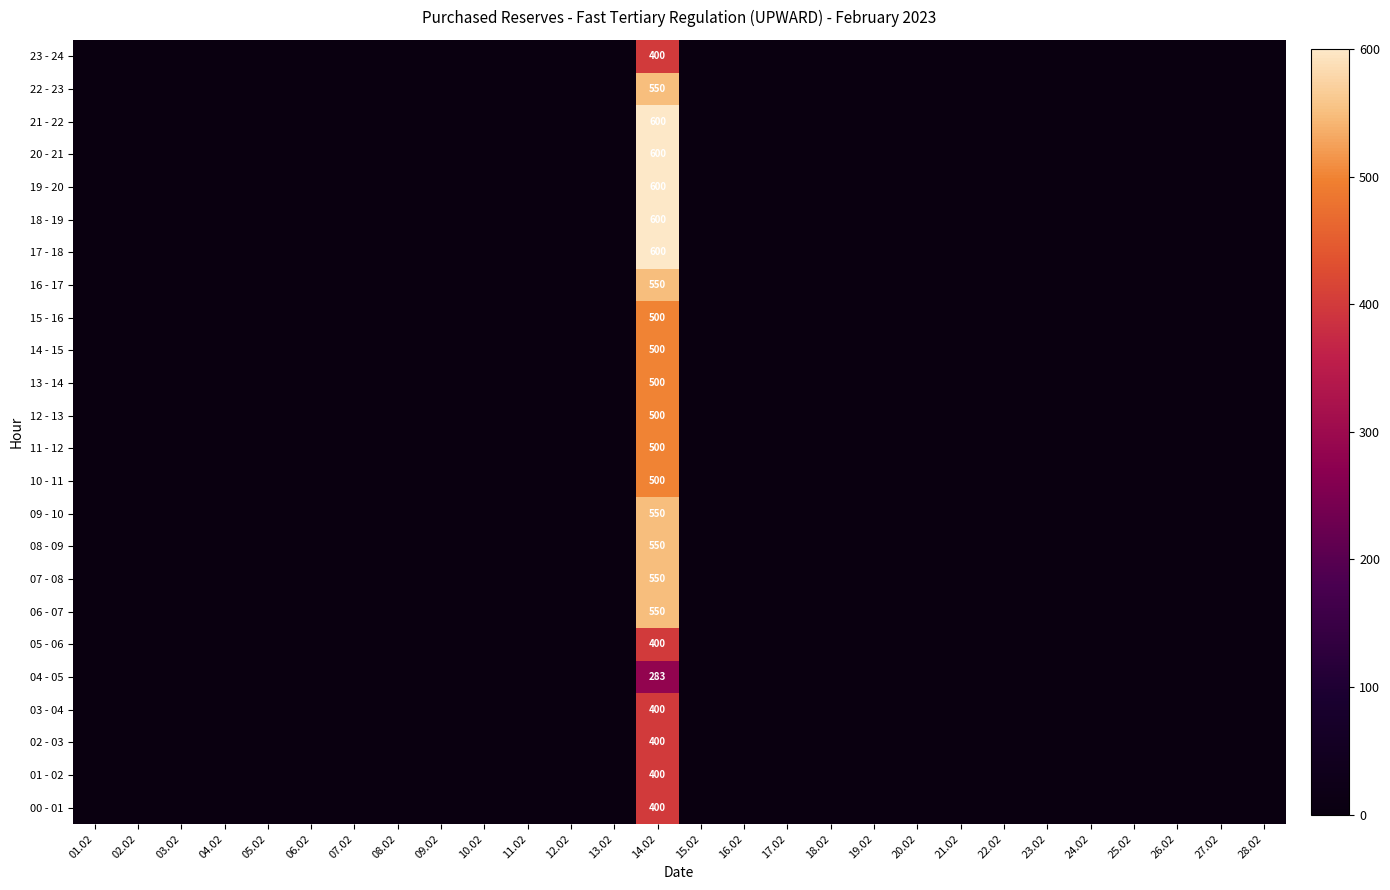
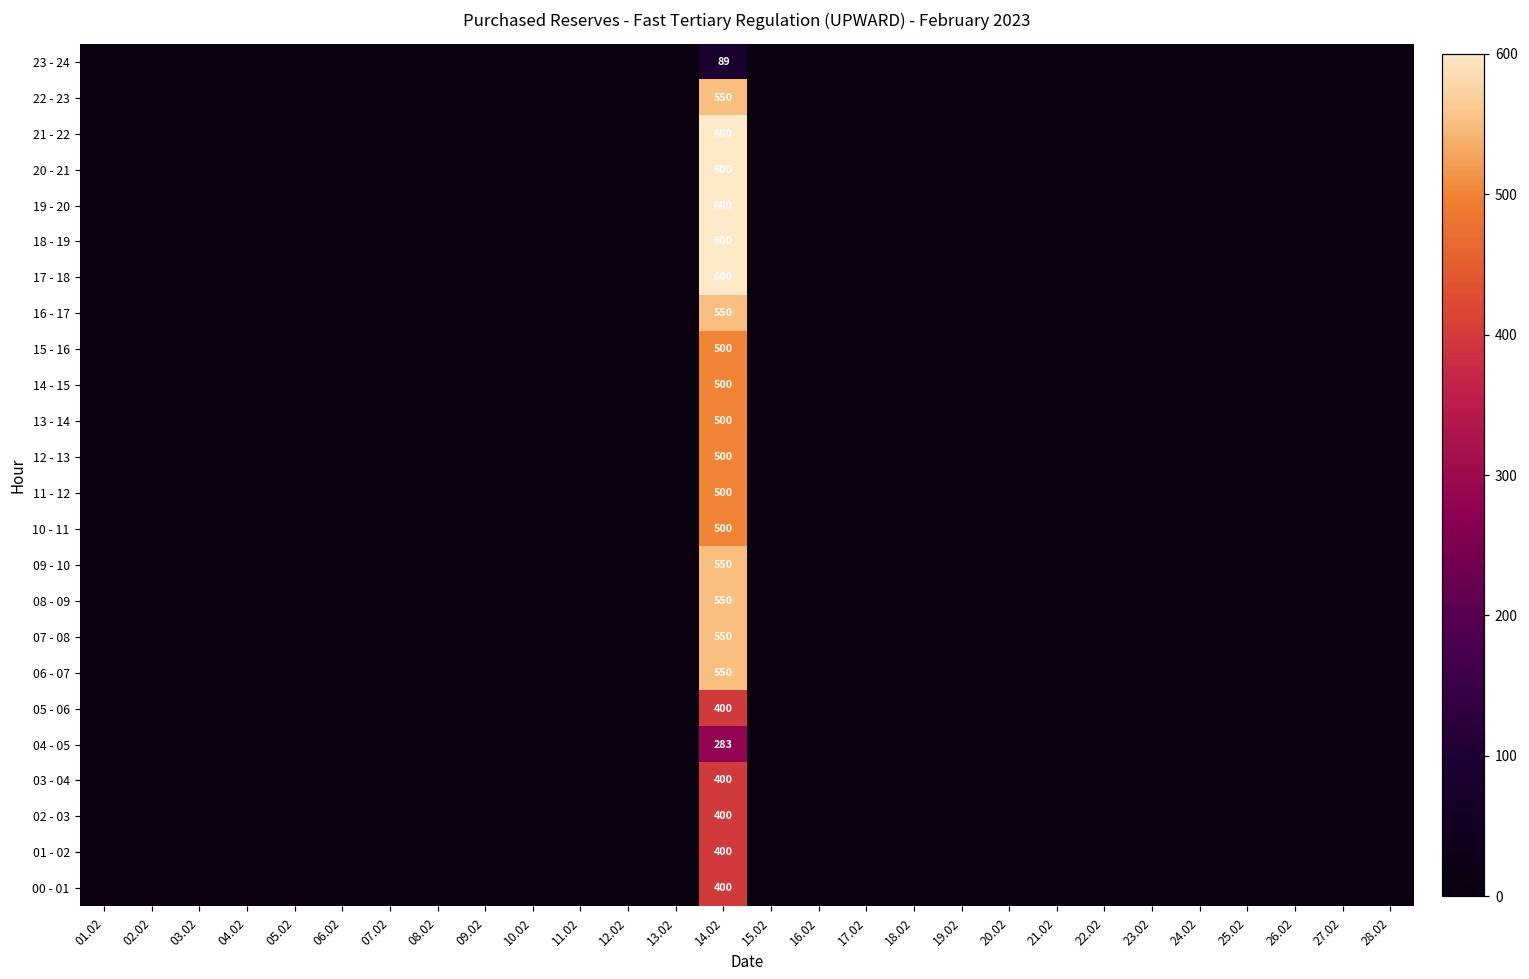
23 - 24, 14.02: 400 -> 89
